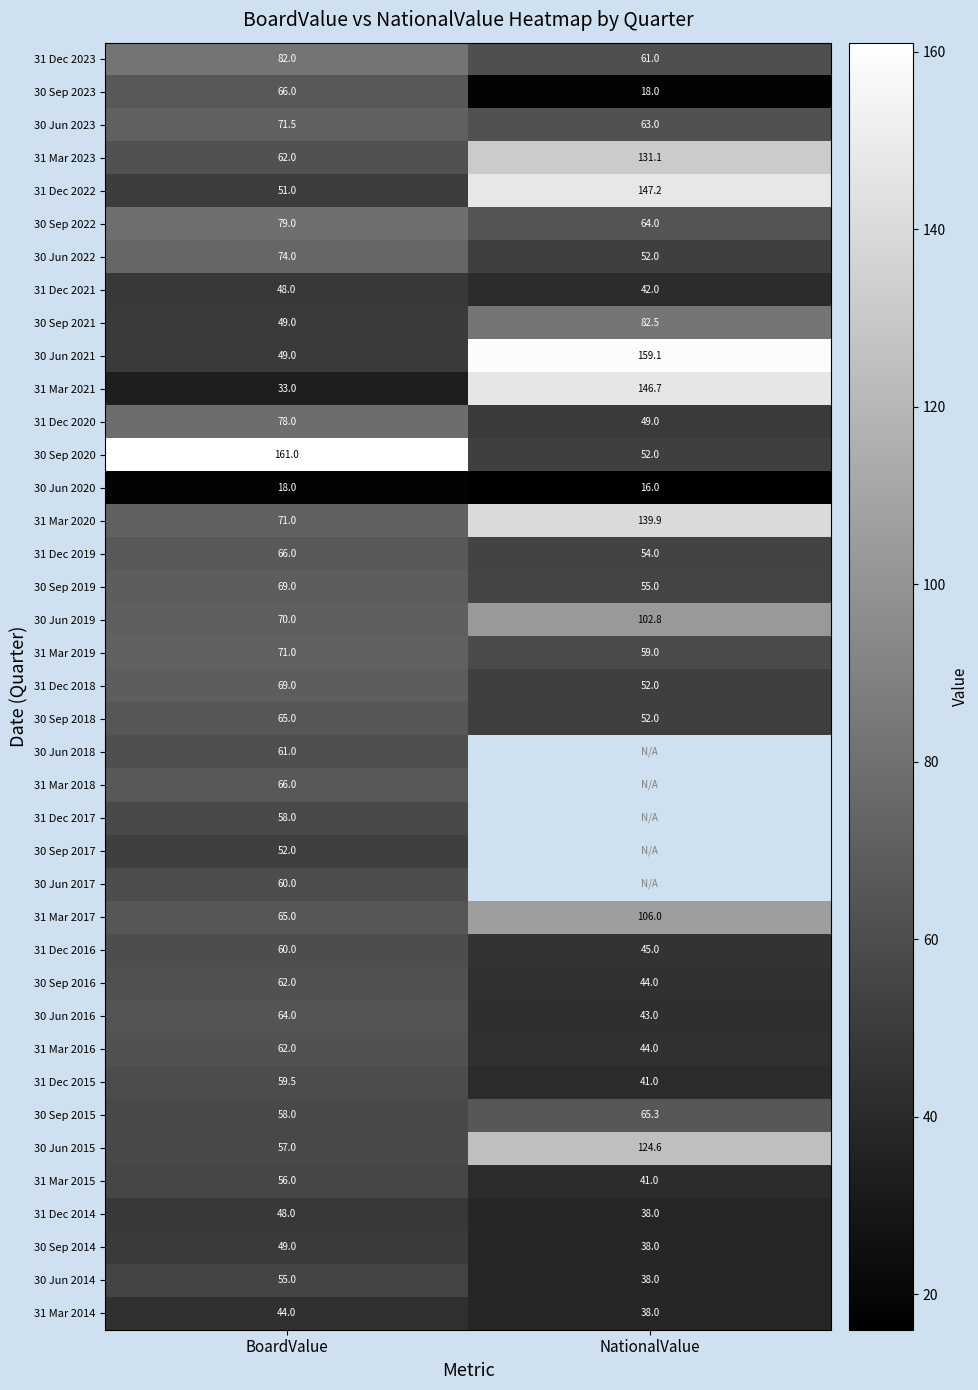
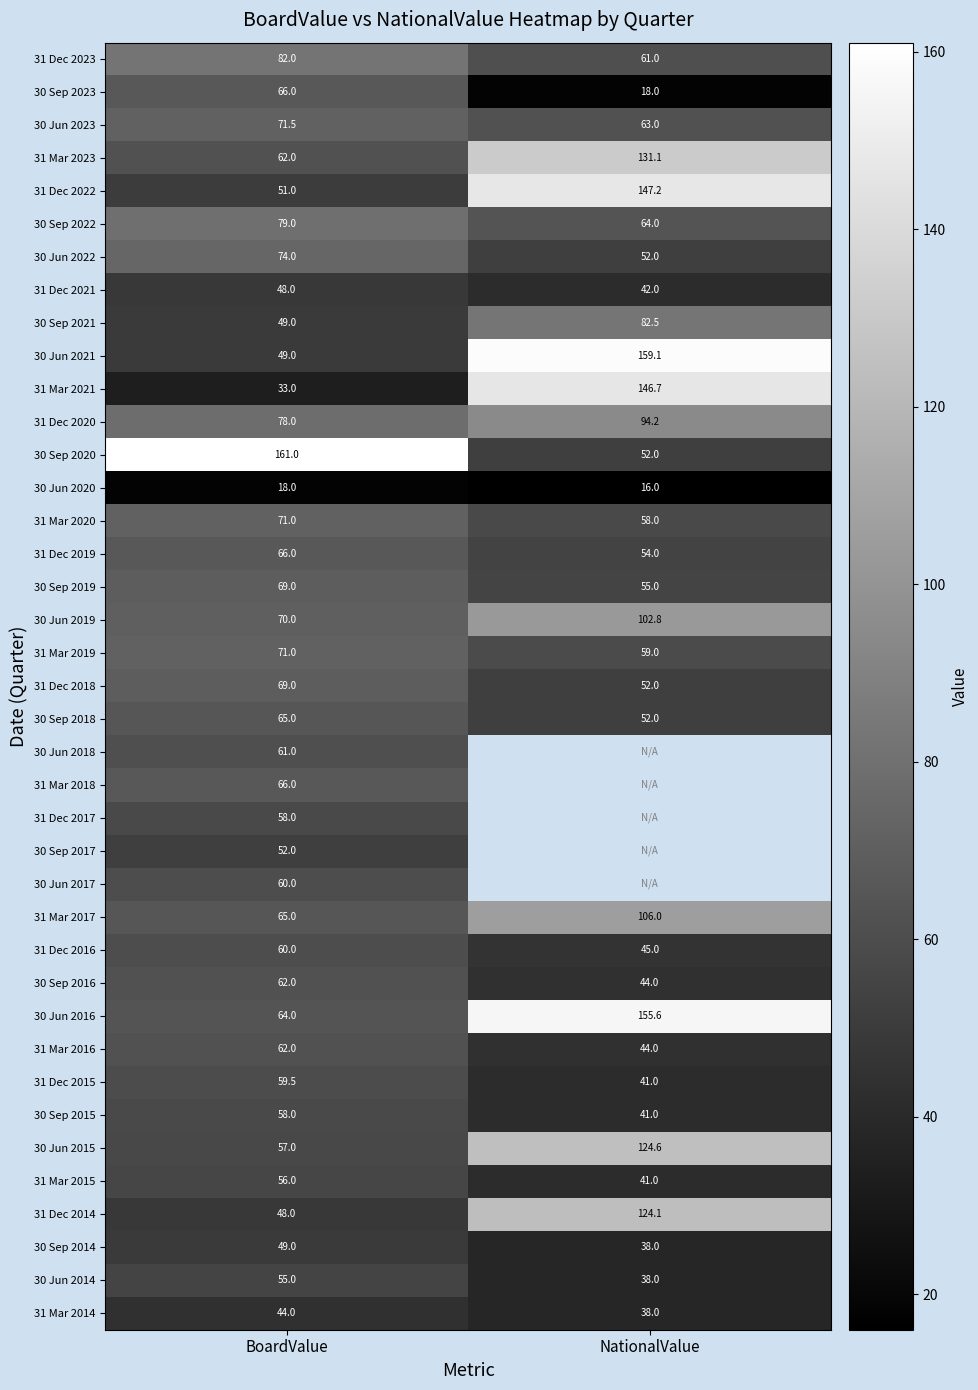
31 Dec 2020, NationalValue: 49.0 -> 94.2
31 Mar 2020, NationalValue: 139.9 -> 58.0
30 Jun 2016, NationalValue: 43.0 -> 155.6
30 Sep 2015, NationalValue: 65.3 -> 41.0
31 Dec 2014, NationalValue: 38.0 -> 124.1
